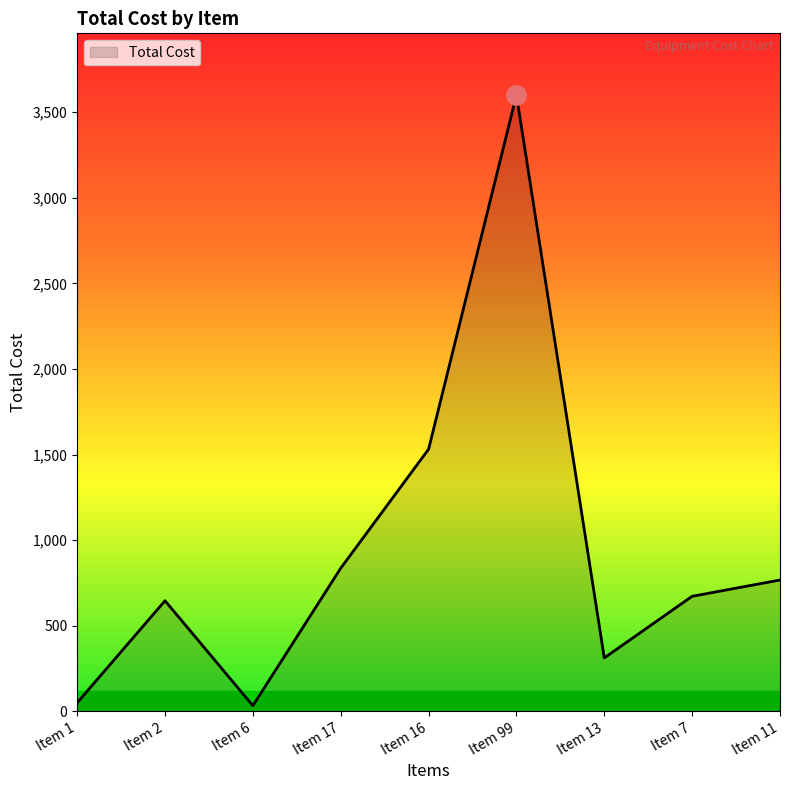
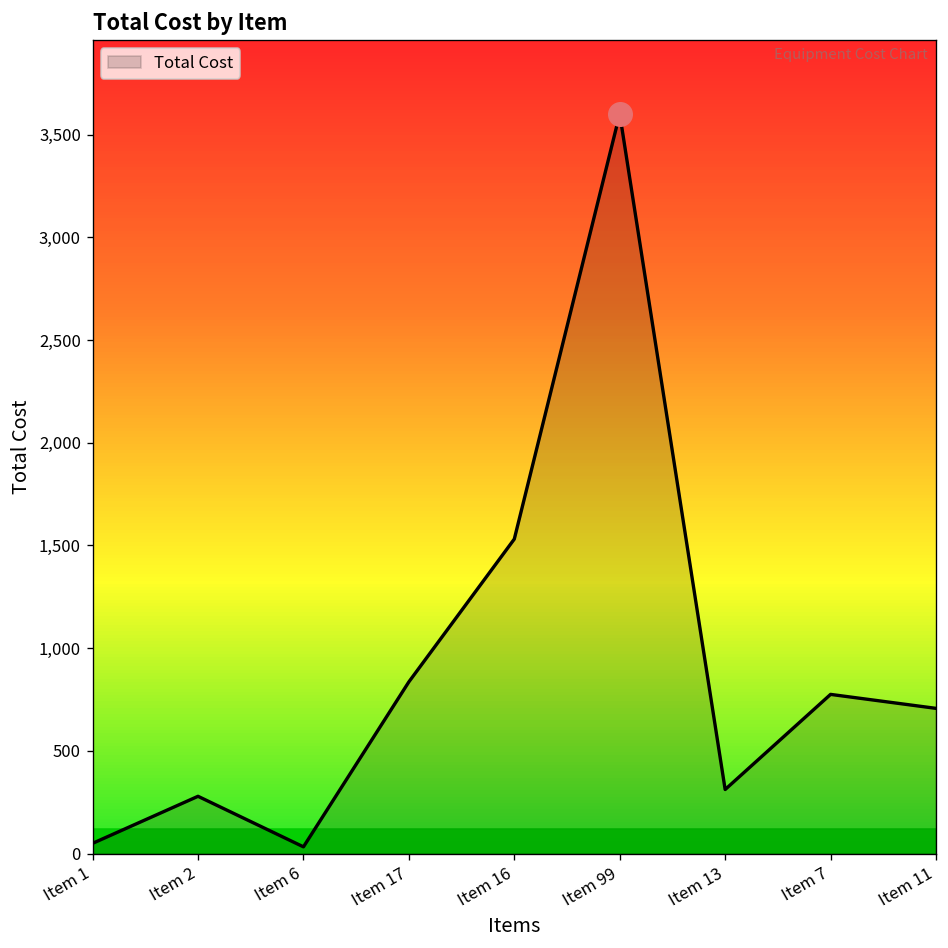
Total Cost, Item 2: 650 -> 280
Total Cost, Item 7: 670 -> 780
Total Cost, Item 11: 770 -> 710
